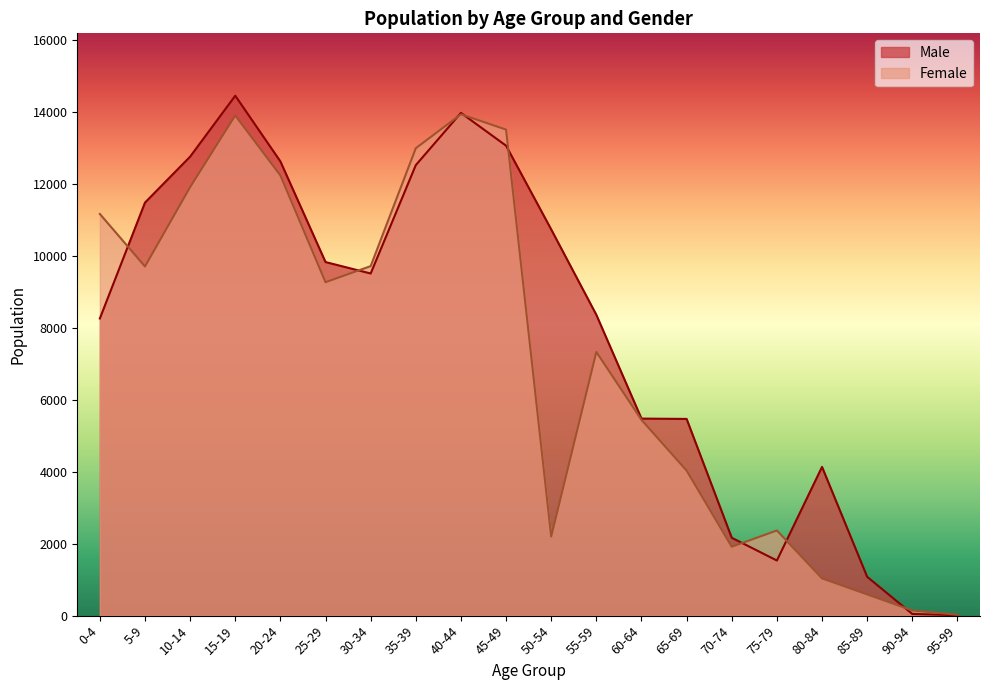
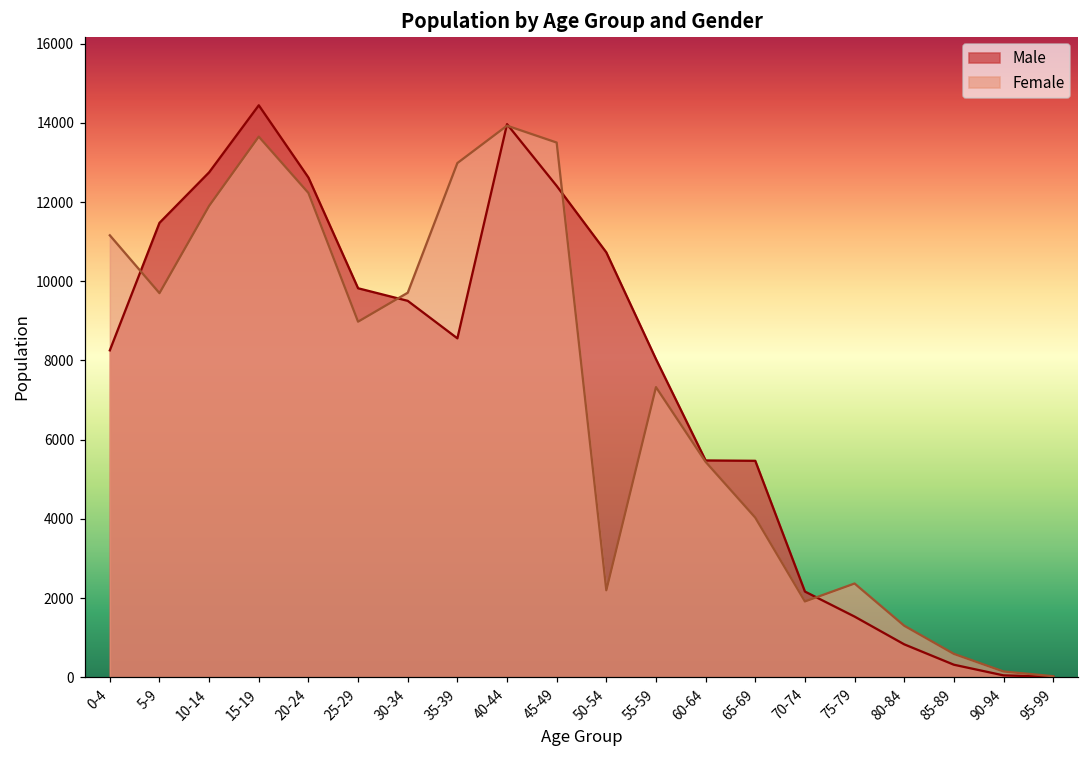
Female, 15-19: 13900 -> 13700
Female, 25-29: 9300 -> 9000
Male, 35-39: 12500 -> 8600
Male, 45-49: 13100 -> 12400
Male, 55-59: 8400 -> 8000
Male, 80-84: 4100 -> 800
Female, 80-84: 1000 -> 1300
Male, 85-89: 1100 -> 300
